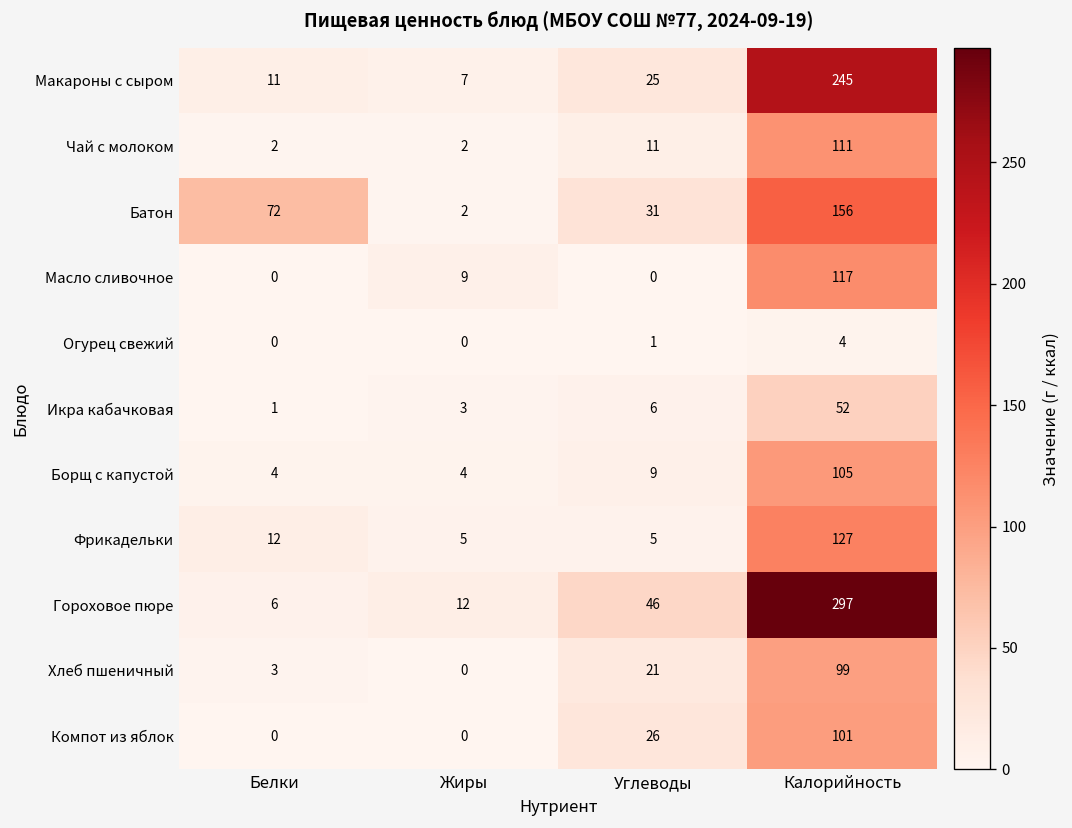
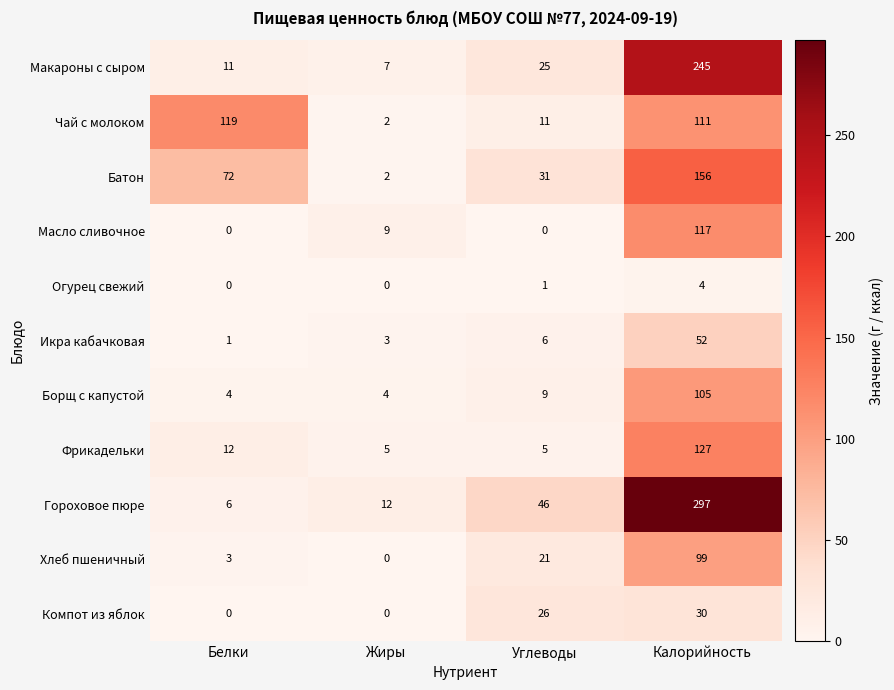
Чай с молоком, Белки: 2 -> 119
Компот из яблок, Калорийность: 101 -> 30
